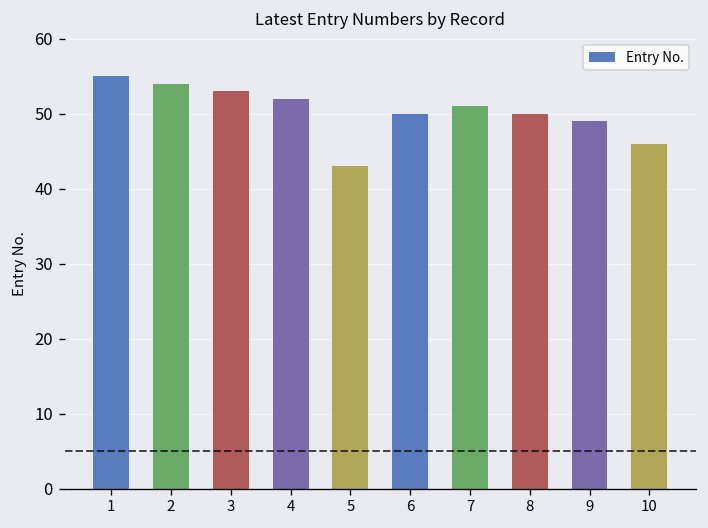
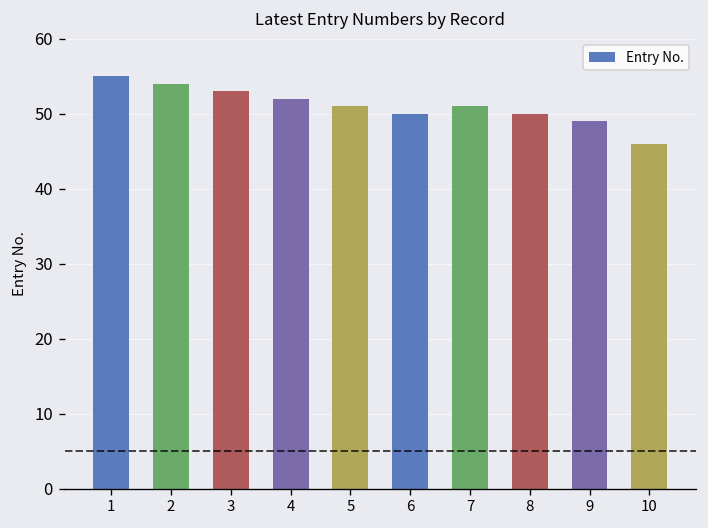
5: 43 -> 51
